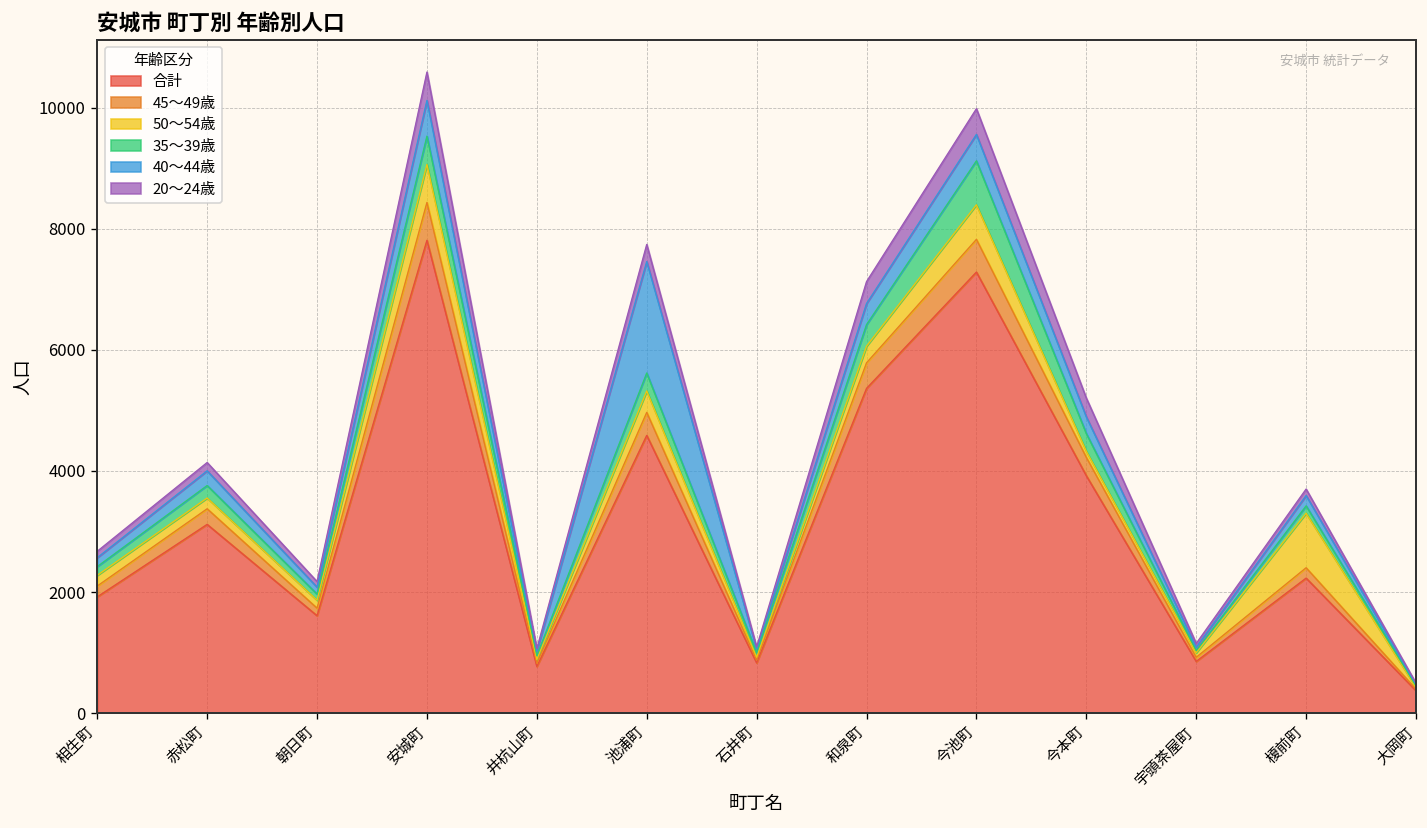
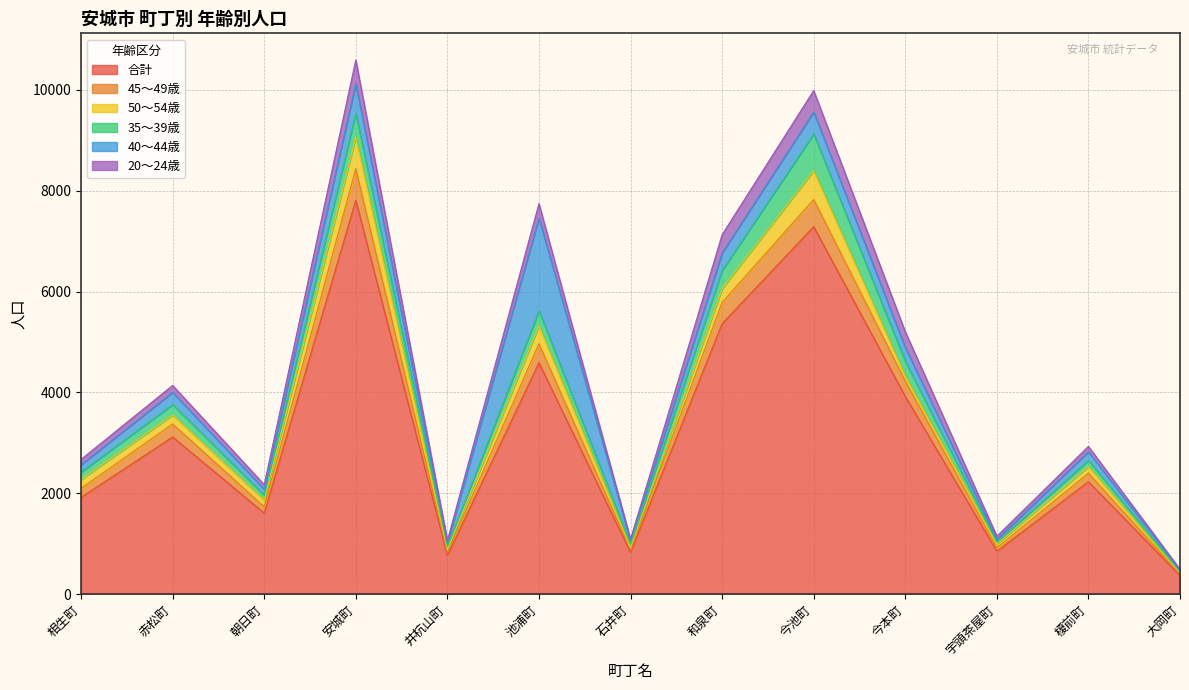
50～54歳, 榎前町: 900 -> 100
